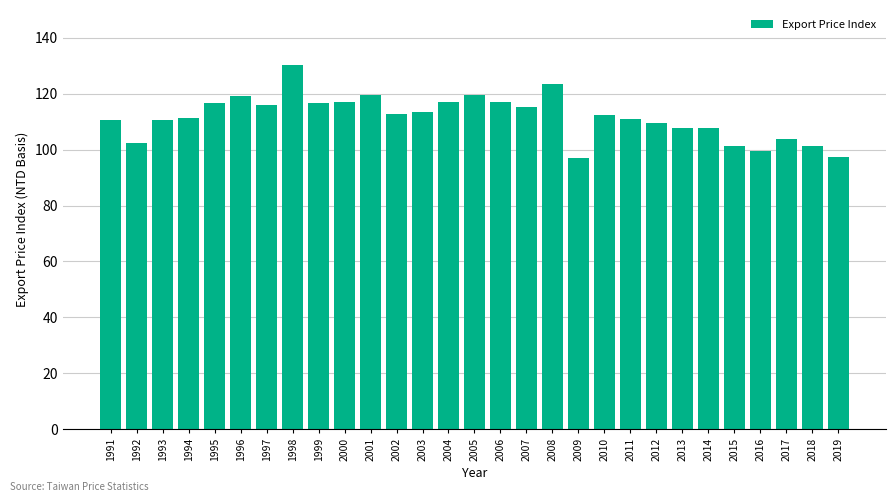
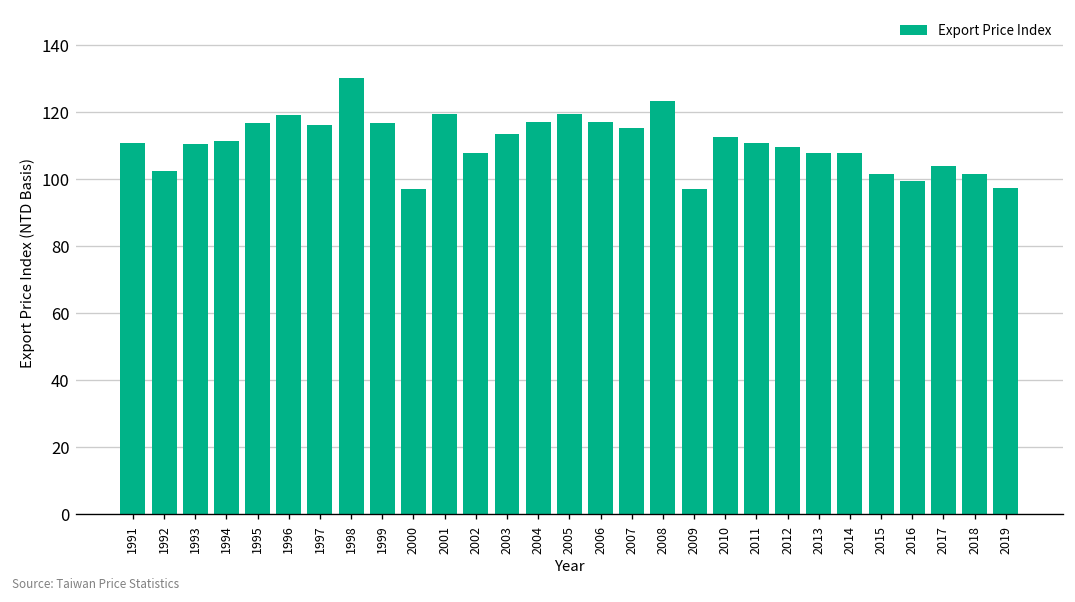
2000: 117 -> 97
2002: 113 -> 108
